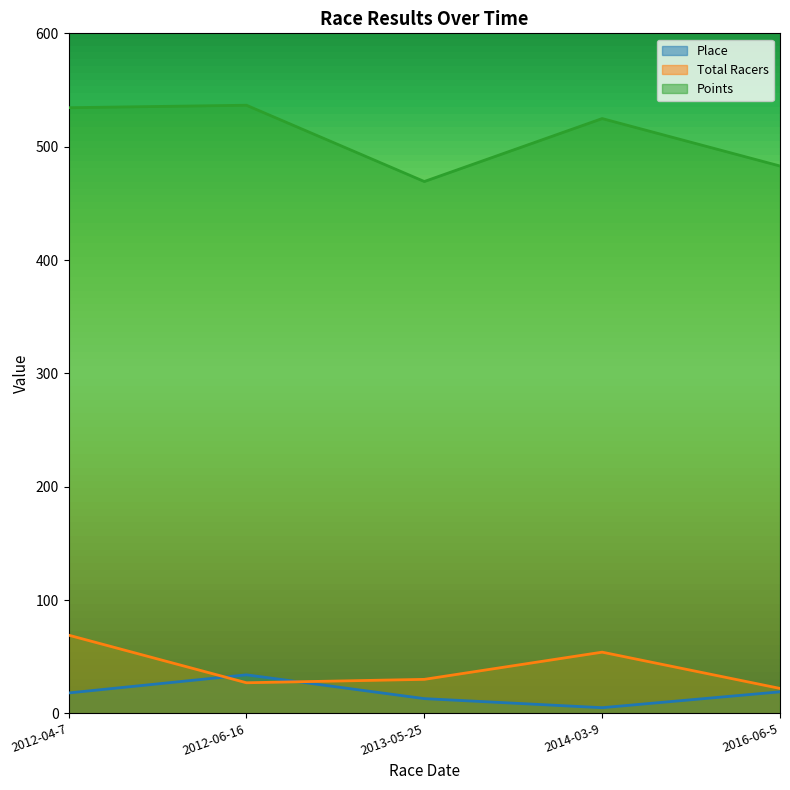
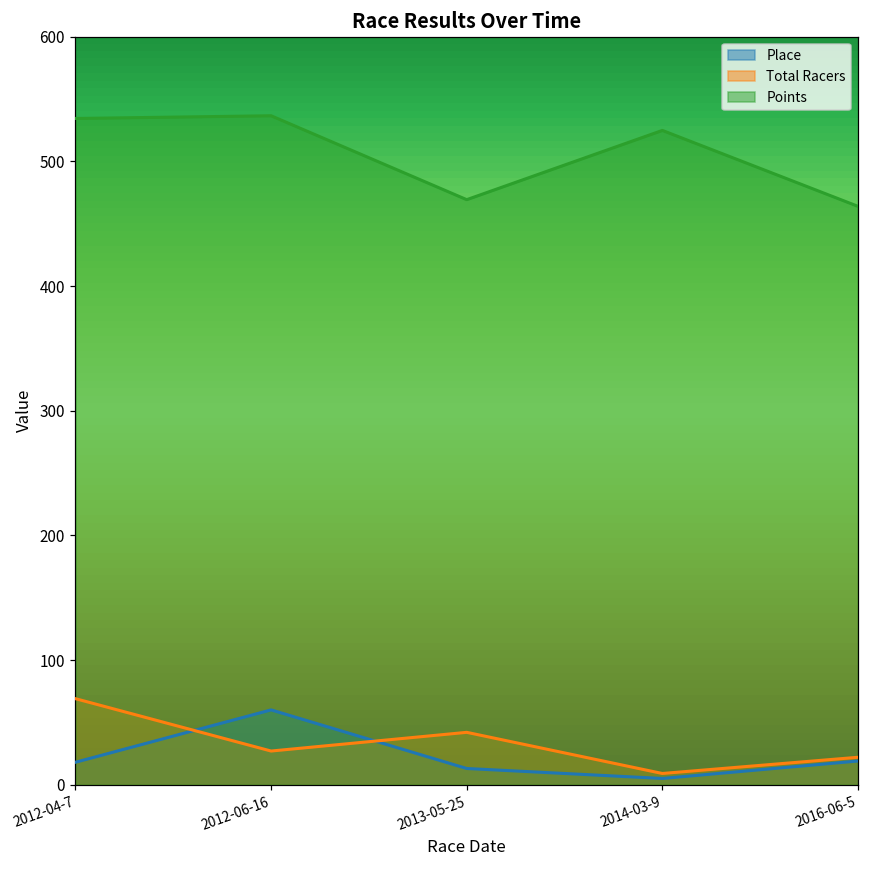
Place, 2012-06-16: 34 -> 60
Total Racers, 2013-05-25: 30 -> 42
Total Racers, 2014-03-9: 54 -> 9
Points, 2016-06-5: 483 -> 464
